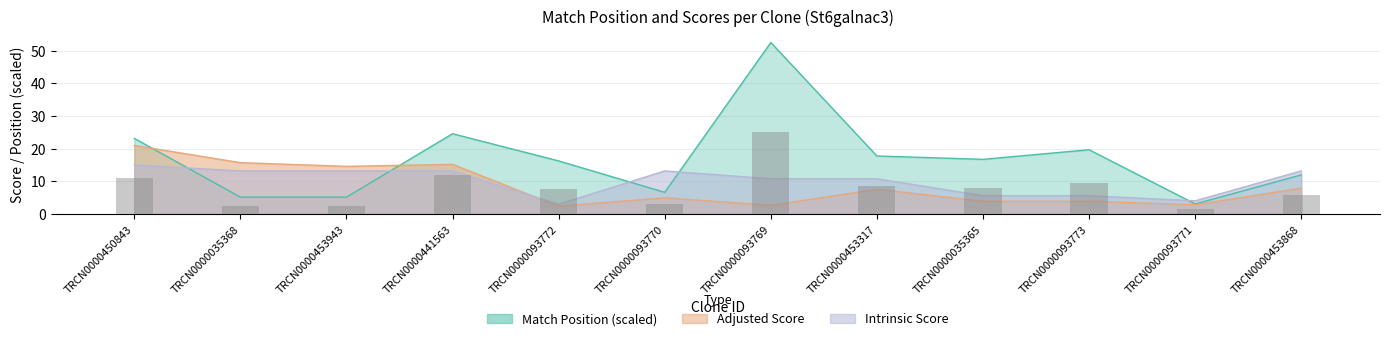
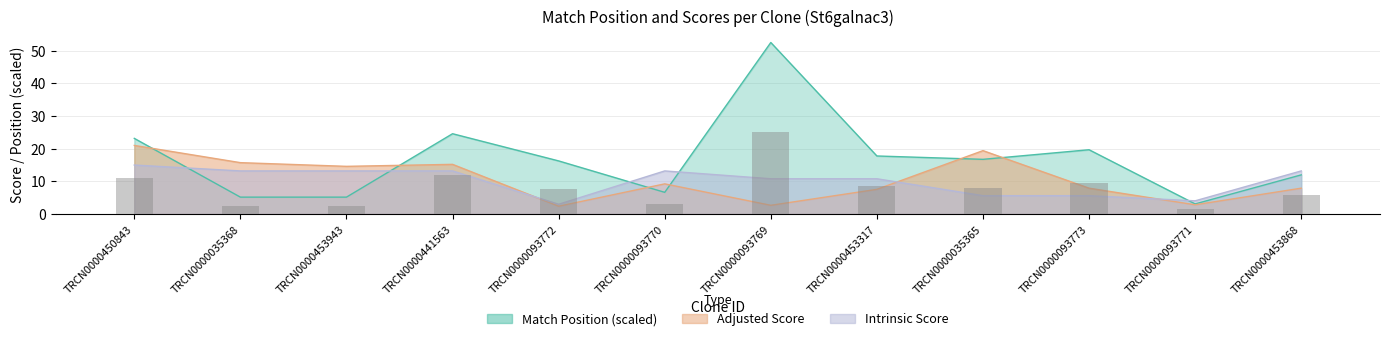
Adjusted Score, TRCN0000093770: 5 -> 9
Adjusted Score, TRCN0000035365: 4 -> 19
Adjusted Score, TRCN0000093773: 4 -> 8
